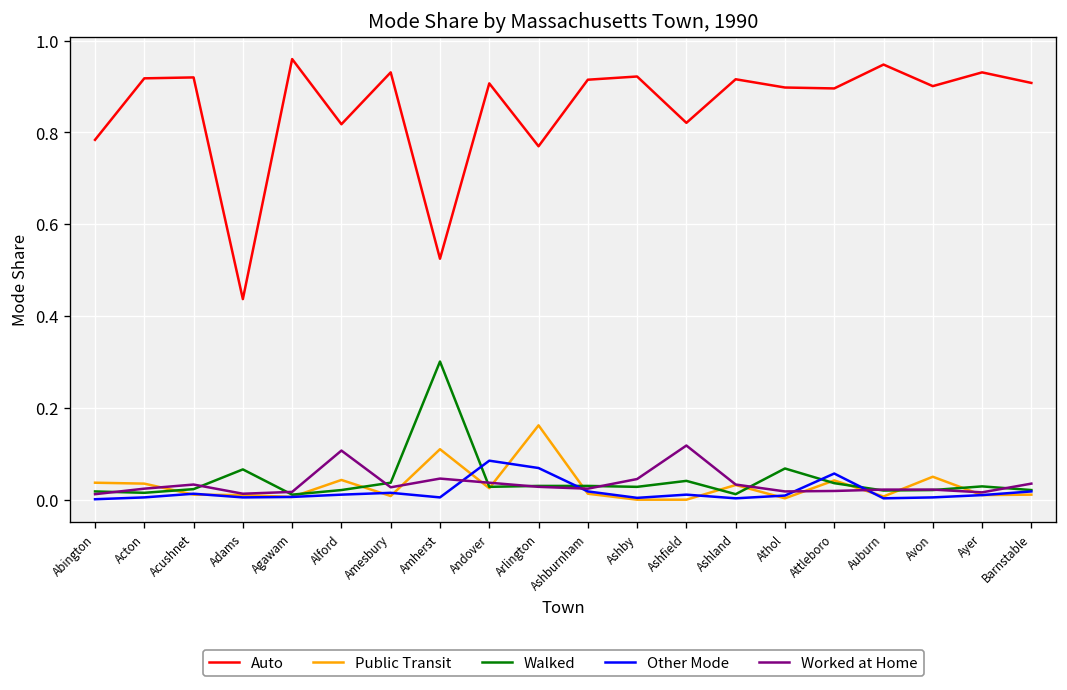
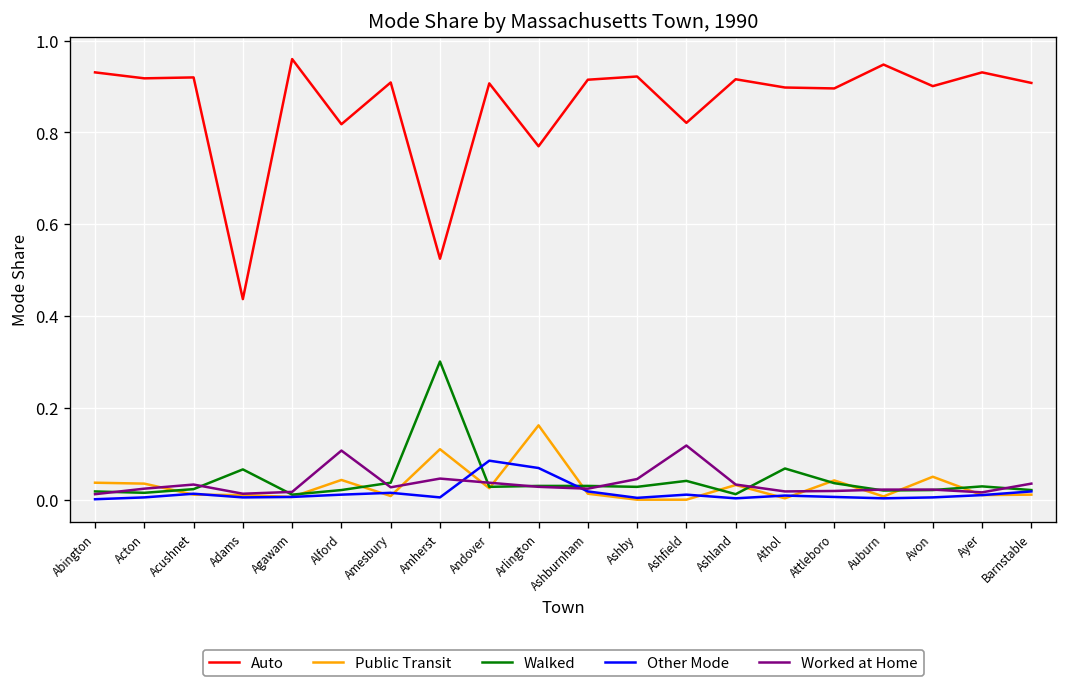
Auto, Abington: 0.78 -> 0.93
Auto, Amesbury: 0.93 -> 0.91
Other Mode, Attleboro: 0.06 -> 0.01
